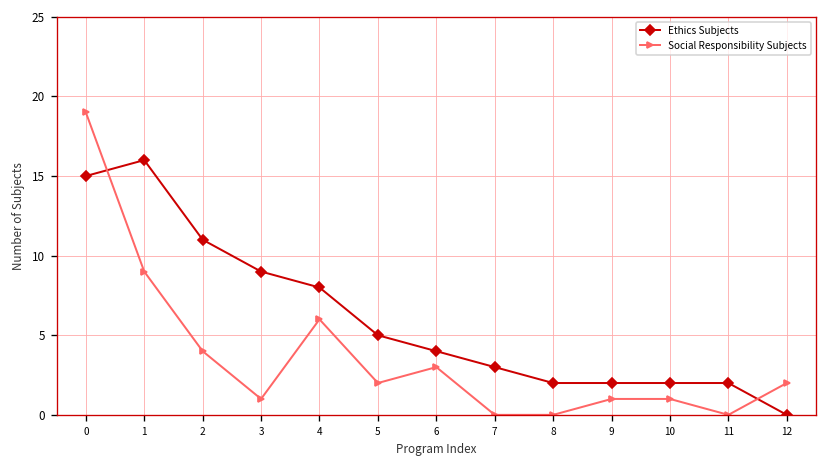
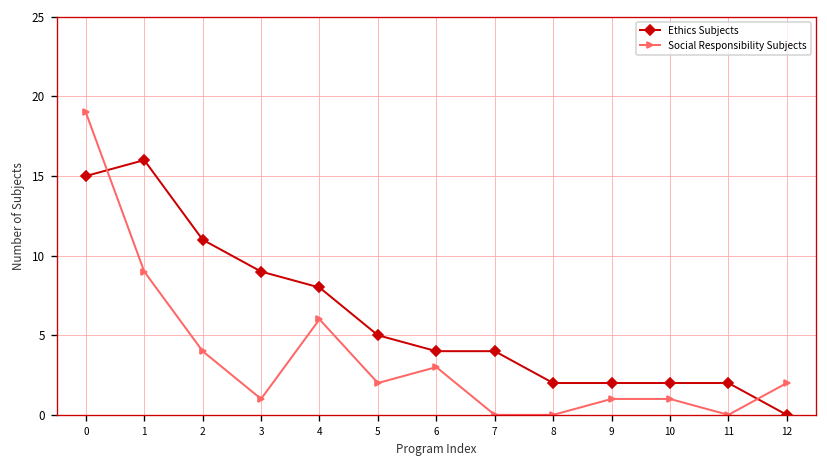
Ethics Subjects, 7: 3 -> 4
